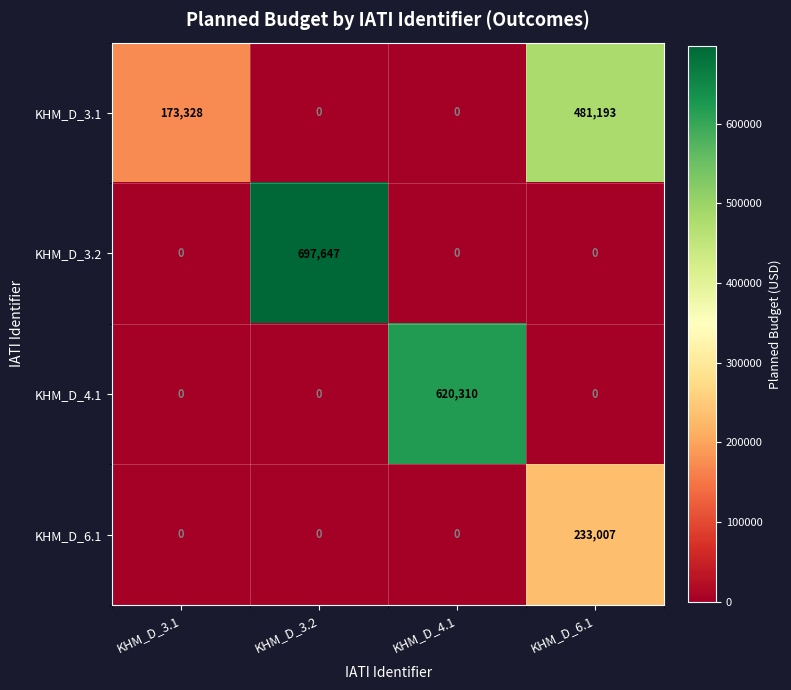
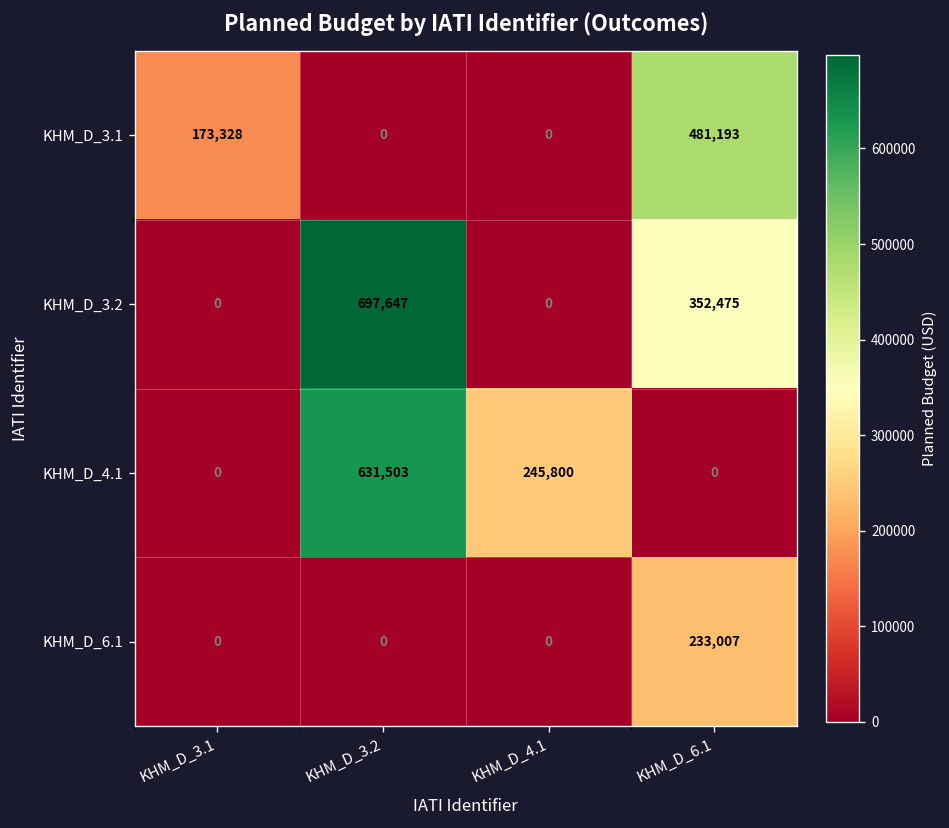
KHM_D_3.2, KHM_D_6.1: 0 -> 352,475
KHM_D_4.1, KHM_D_3.2: 0 -> 631,503
KHM_D_4.1, KHM_D_4.1: 620,310 -> 245,800
